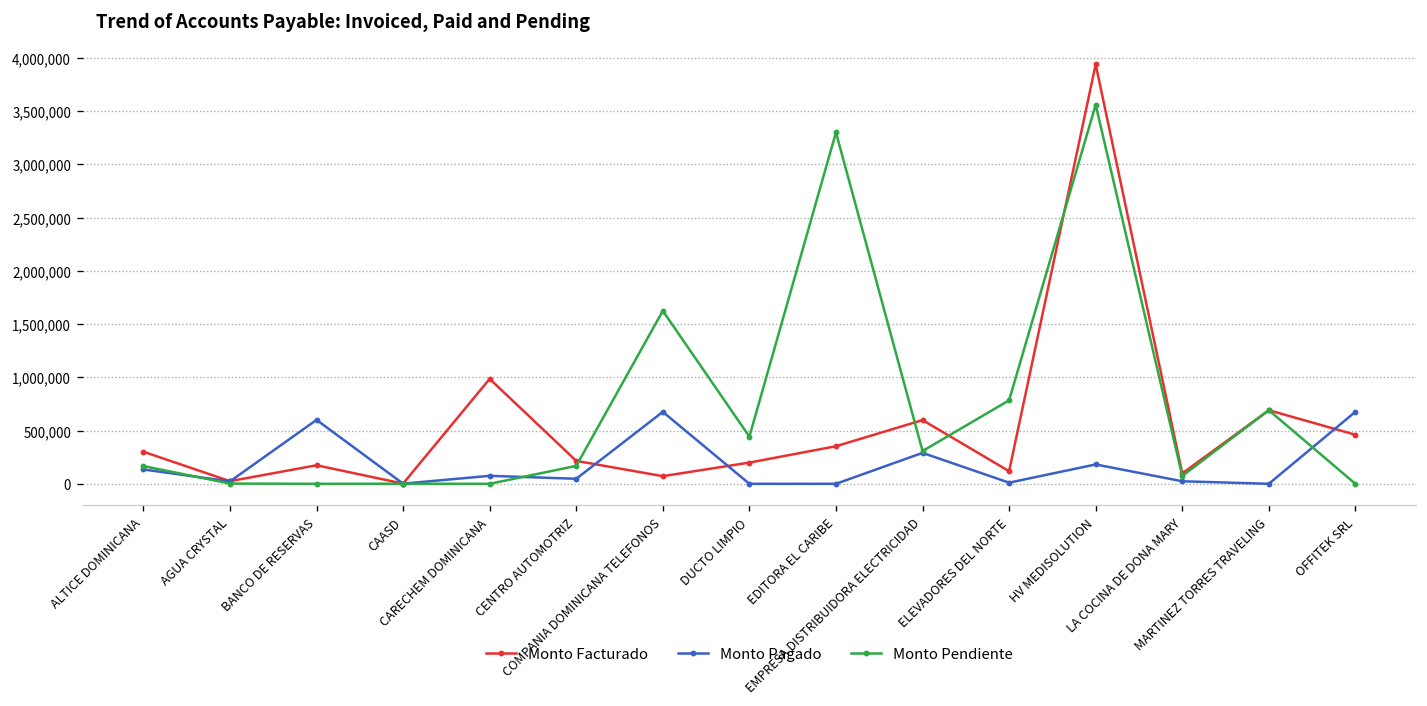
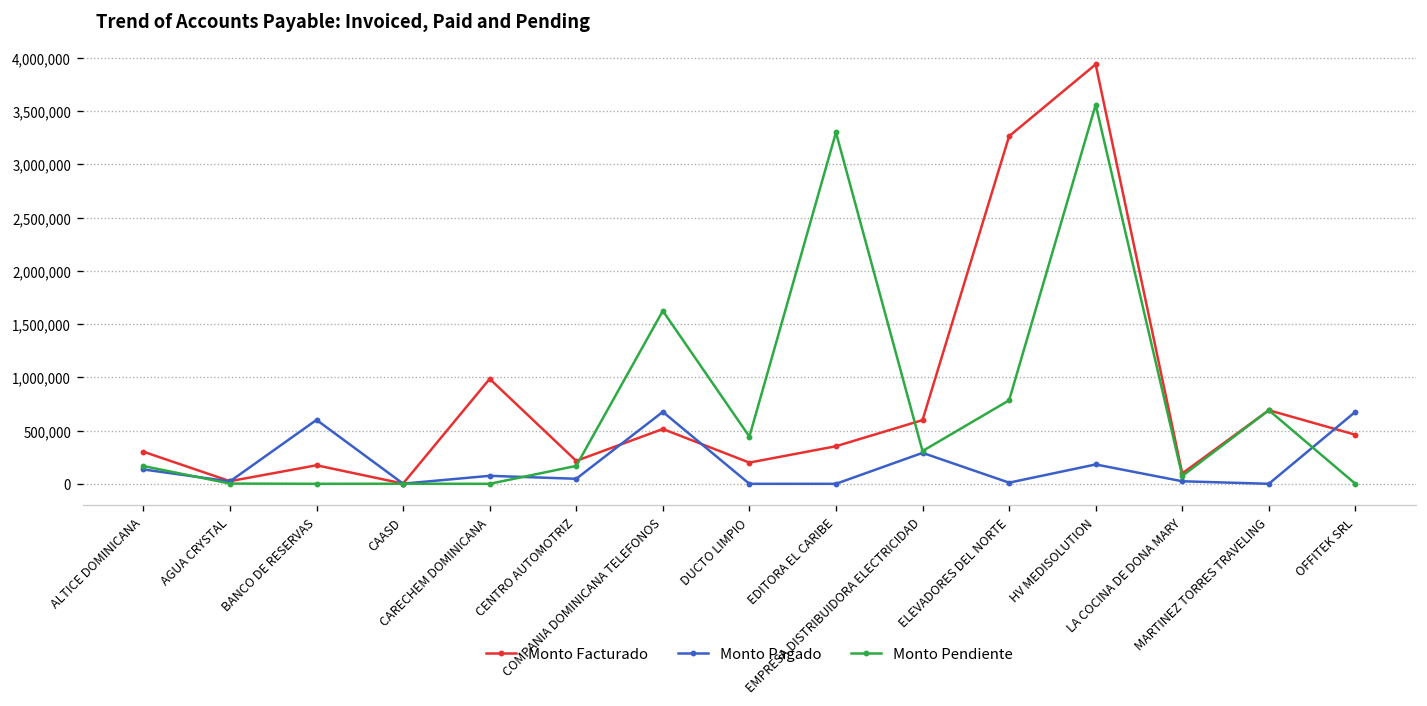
Monto Facturado, COMPANIA DOMINICANA TELEFONOS: 100,000 -> 500,000
Monto Facturado, ELEVADORES DEL NORTE: 100,000 -> 3,300,000
